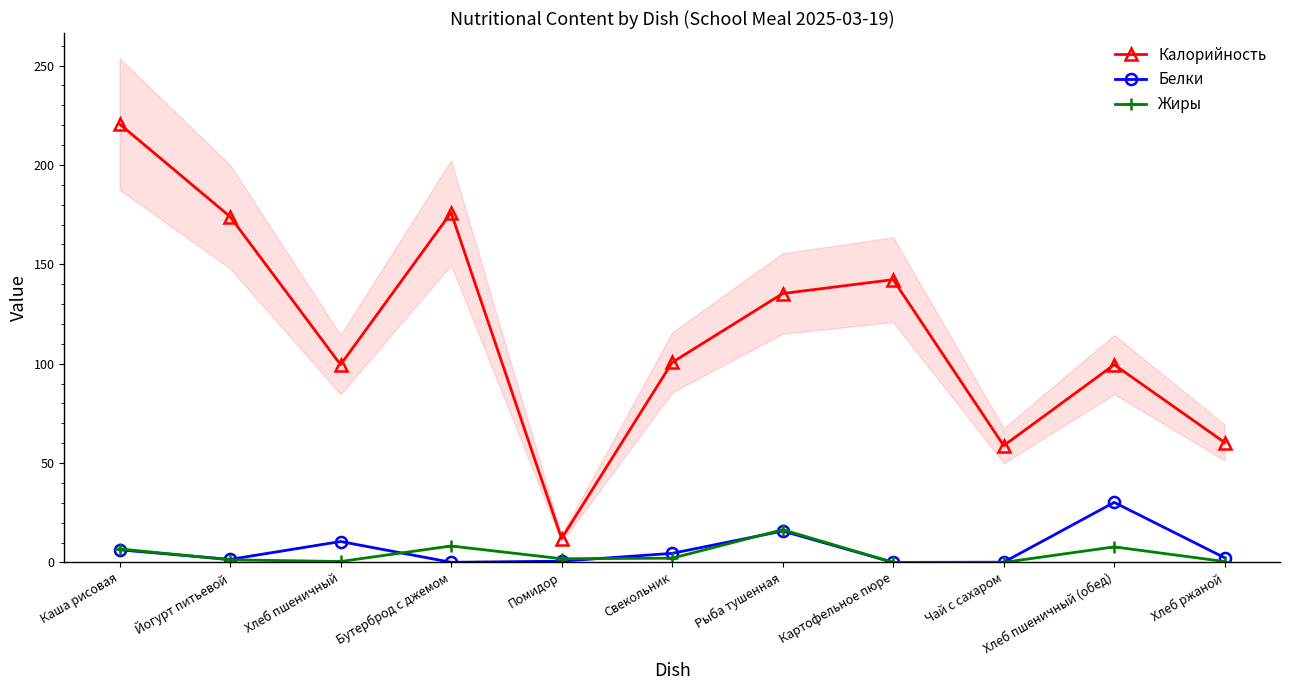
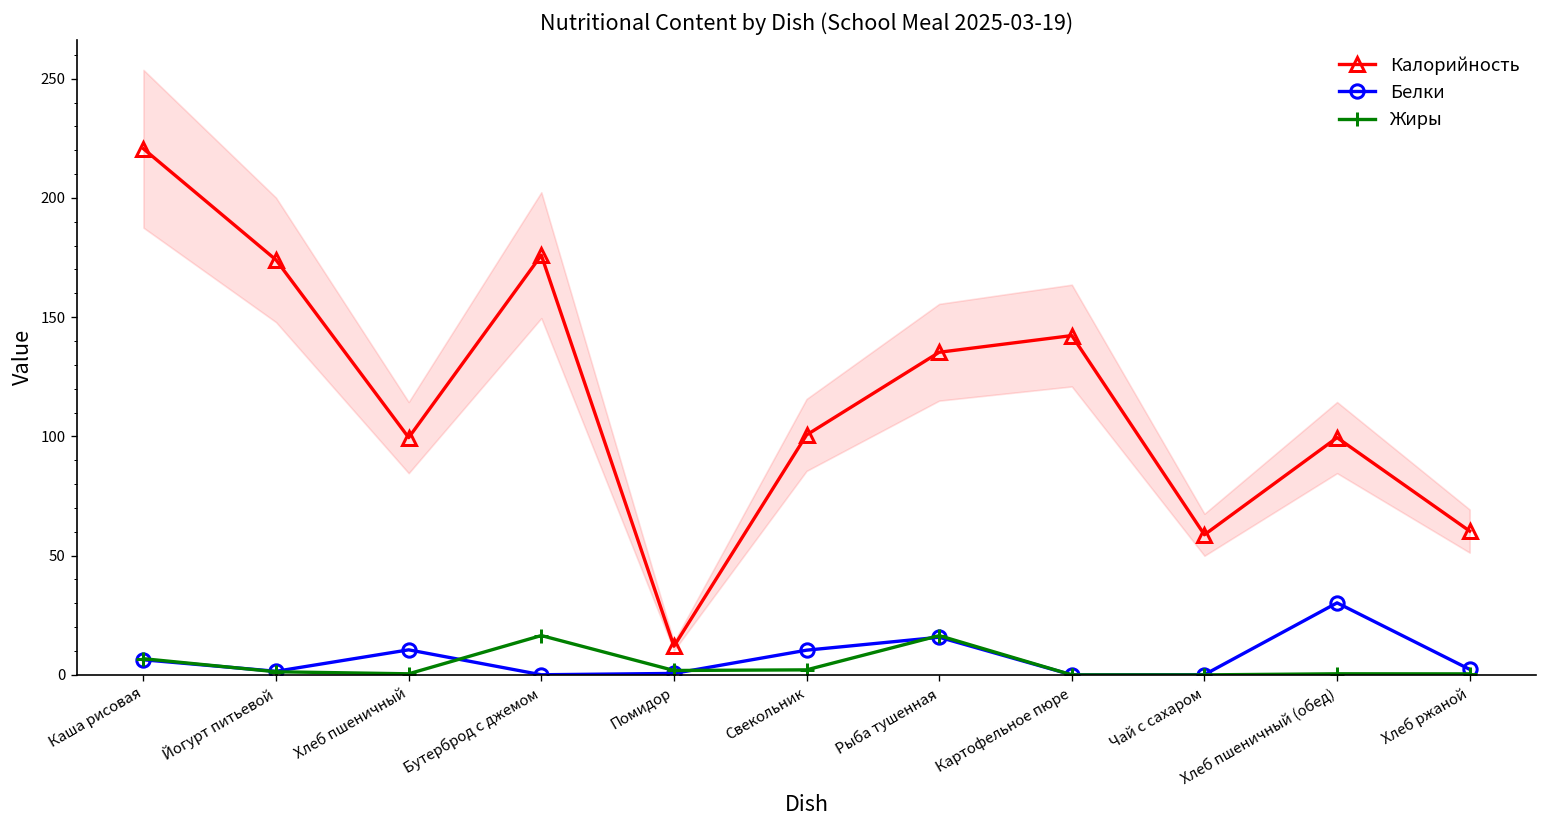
Жиры, Бутерброд с джемом: 8 -> 16
Белки, Свекольник: 5 -> 10
Жиры, Хлеб пшеничный (обед): 8 -> 0
